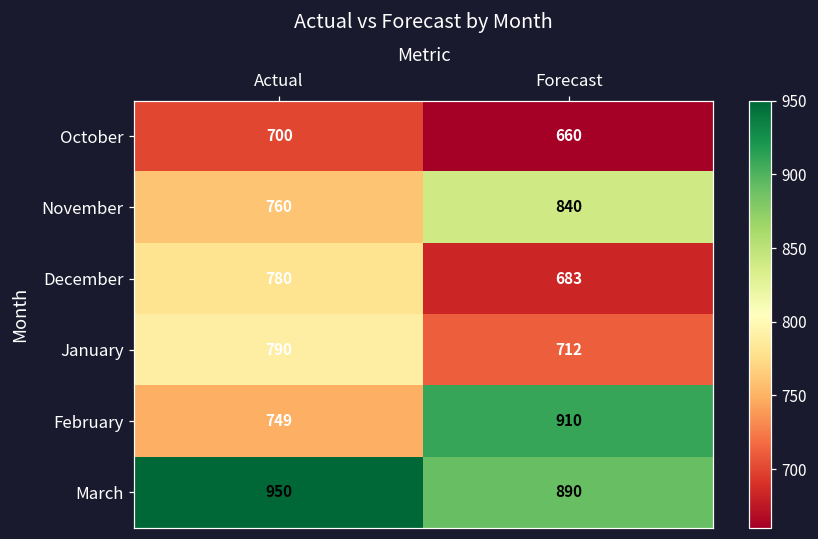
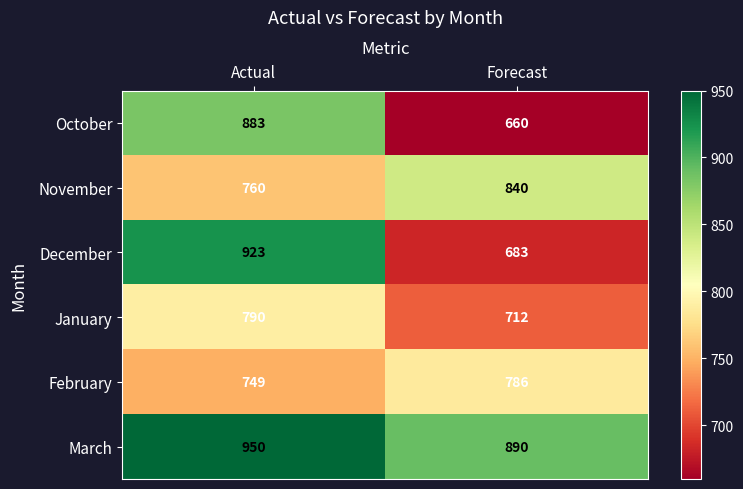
October, Actual: 700 -> 883
December, Actual: 780 -> 923
February, Forecast: 910 -> 786
